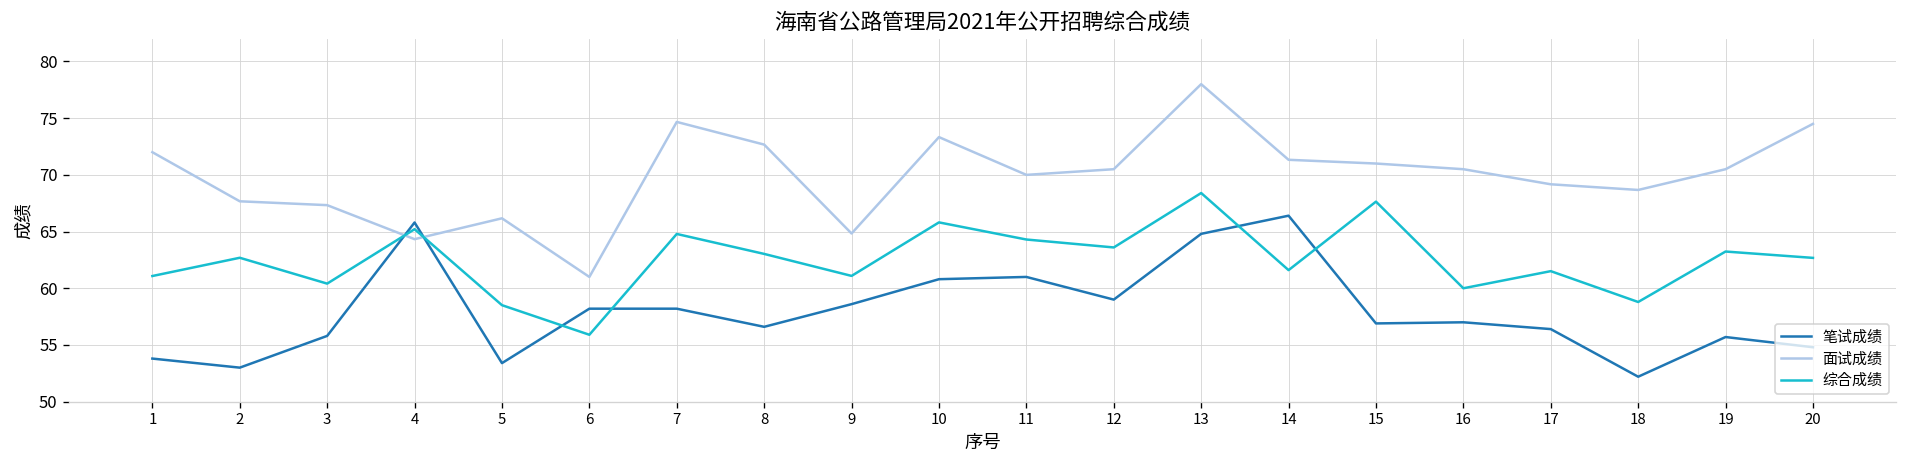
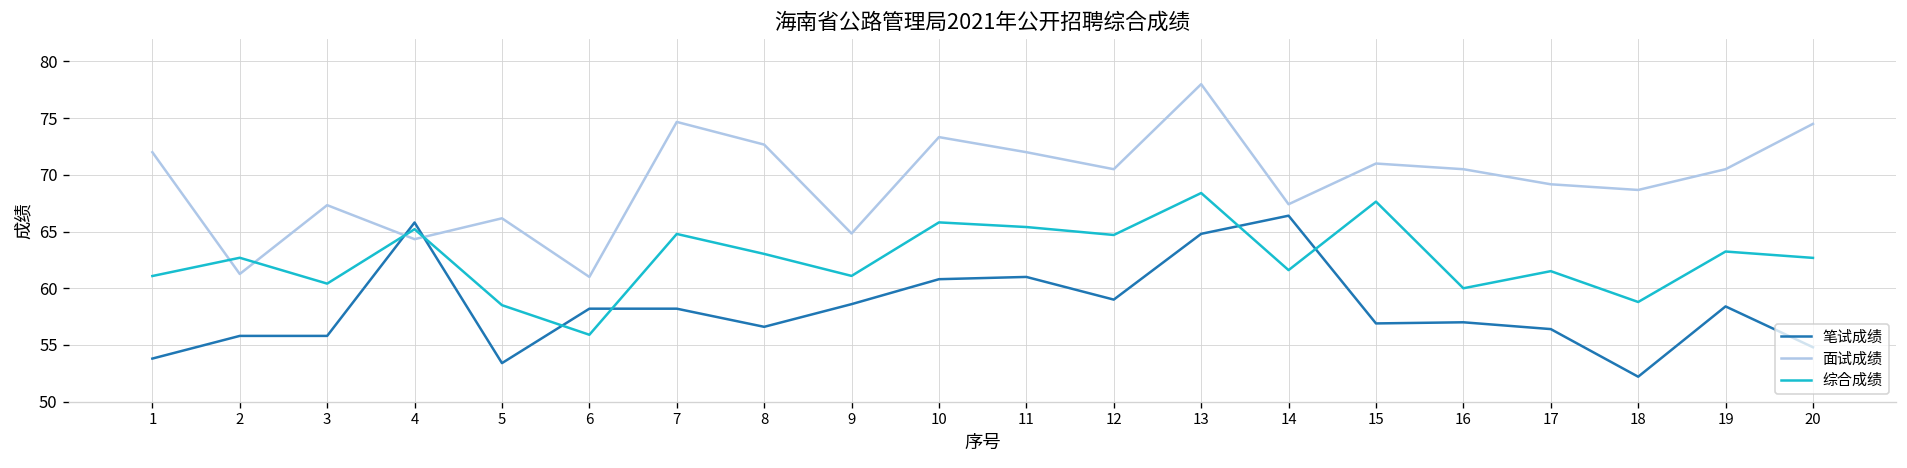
笔试成绩, 2: 53 -> 56
面试成绩, 2: 68 -> 61
面试成绩, 11: 70 -> 72
综合成绩, 11: 64 -> 65
综合成绩, 12: 64 -> 65
面试成绩, 14: 71 -> 67
笔试成绩, 19: 56 -> 58
